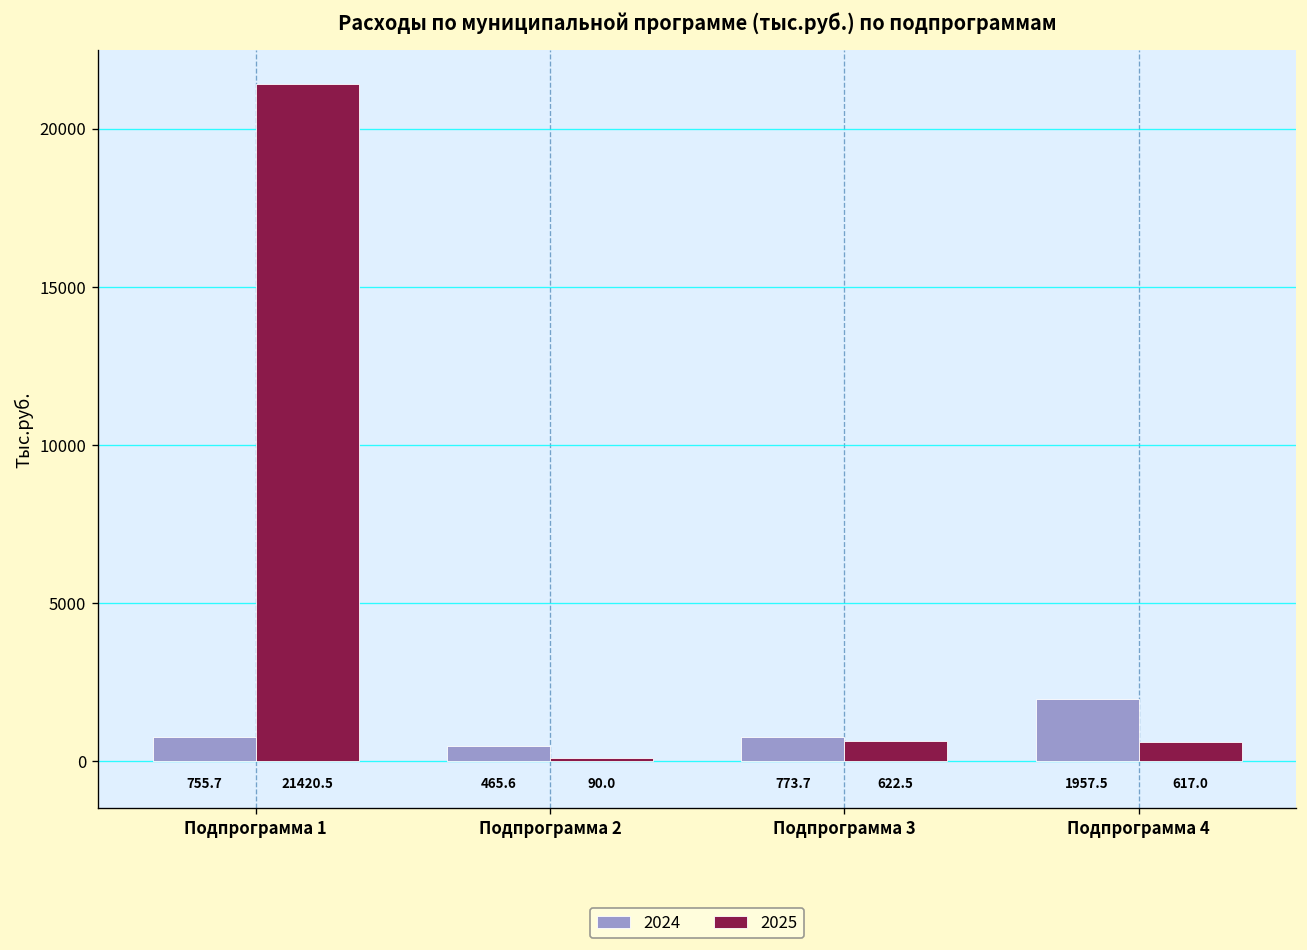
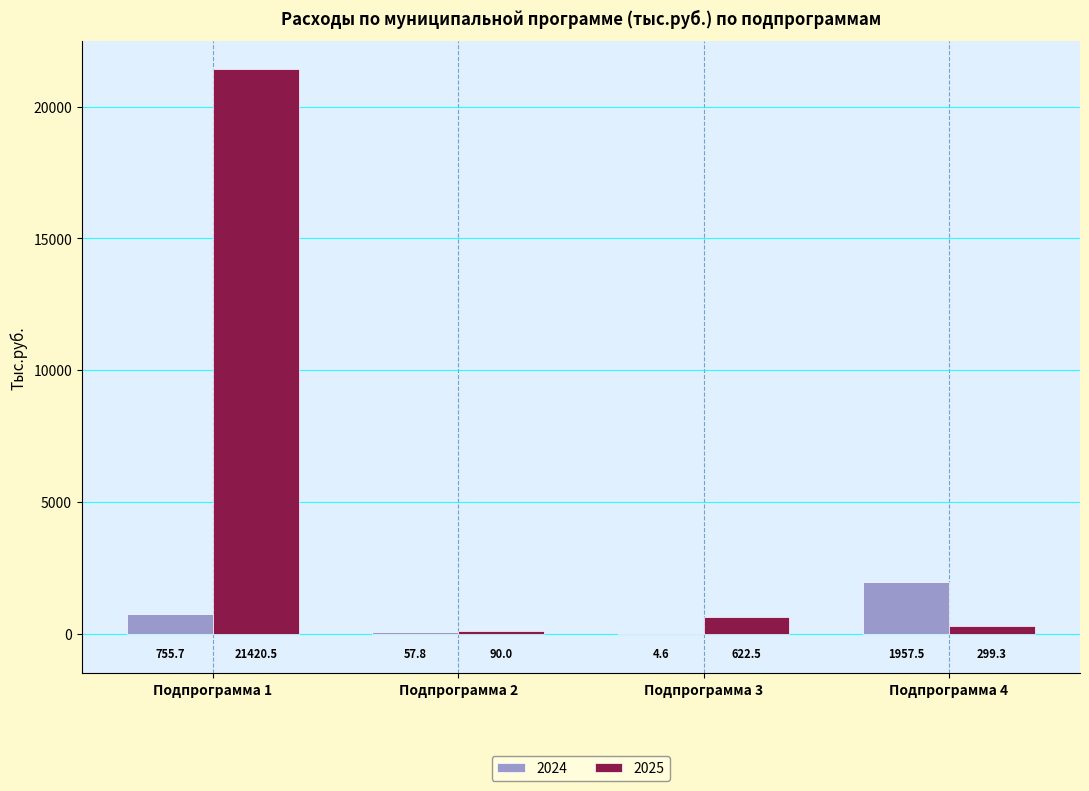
2024, Подпрограмма 2: 465.6 -> 57.8
2024, Подпрограмма 3: 773.7 -> 4.6
2025, Подпрограмма 4: 617.0 -> 299.3
